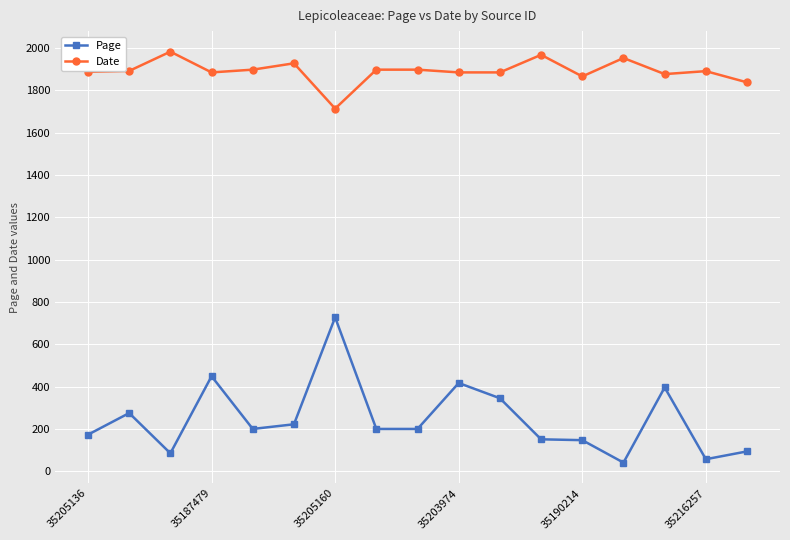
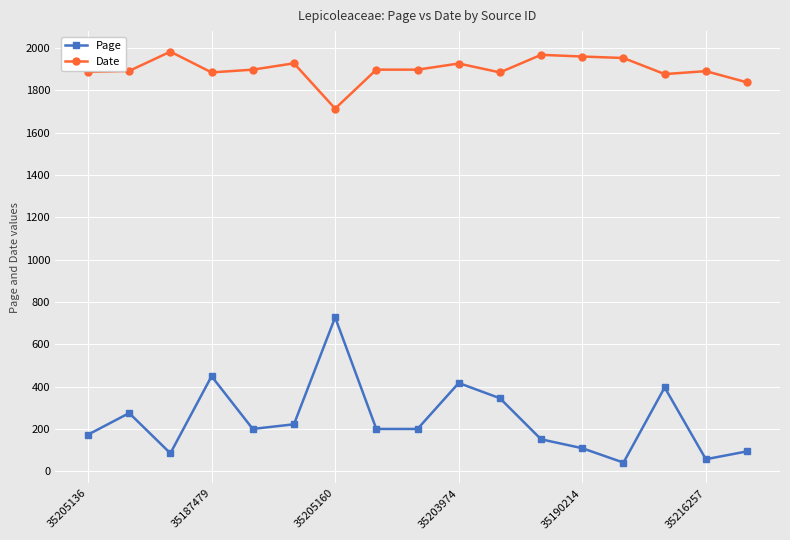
Date, 35203974: 1890 -> 1930
Page, 35190214: 150 -> 110
Date, 35190214: 1870 -> 1960
